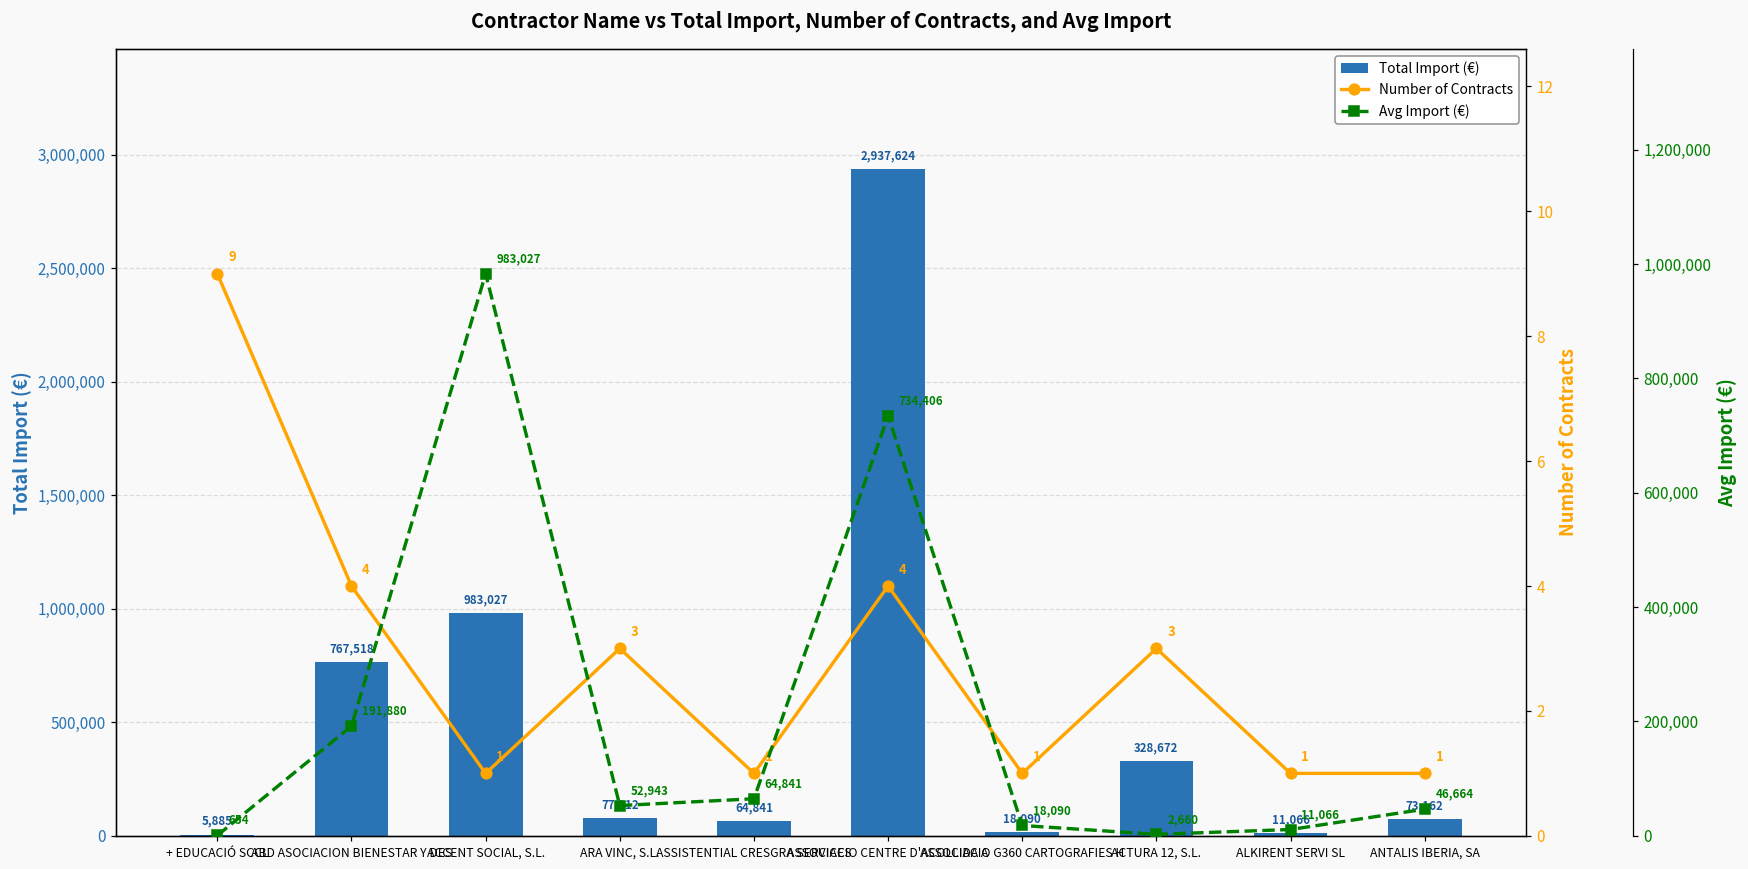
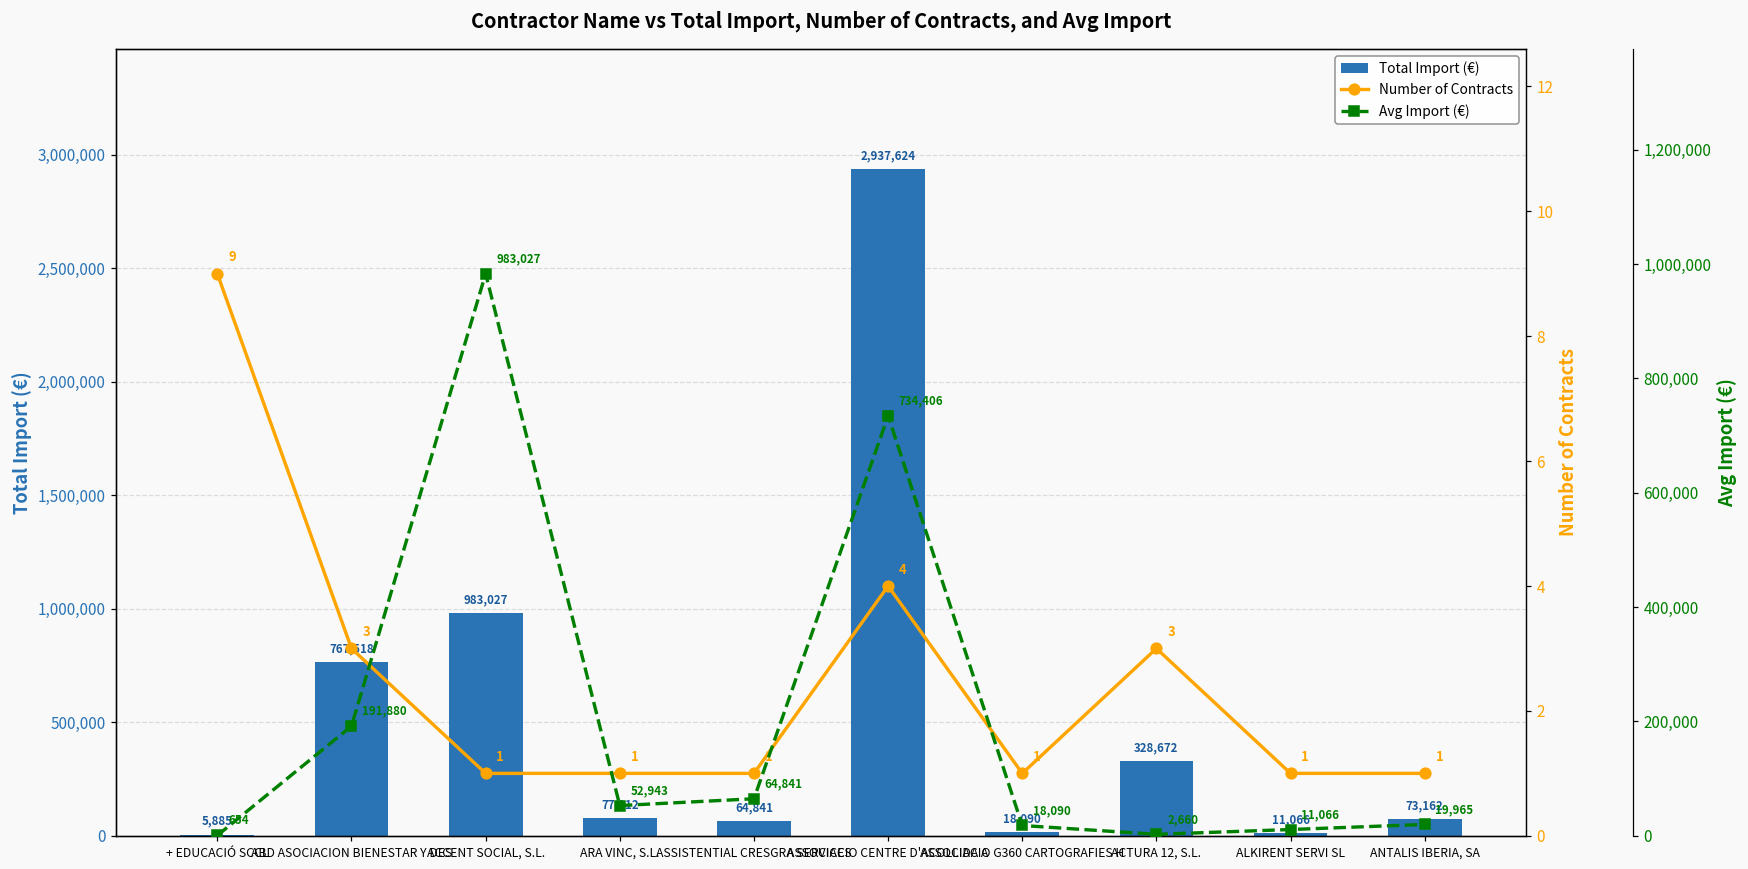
Number of Contracts, ABD ASOCIACION BIENESTAR Y DES: 4 -> 3
Number of Contracts, ARA VINC, S.L.: 3 -> 1
Avg Import (€), ANTALIS IBERIA, SA: 46,664 -> 19,965
